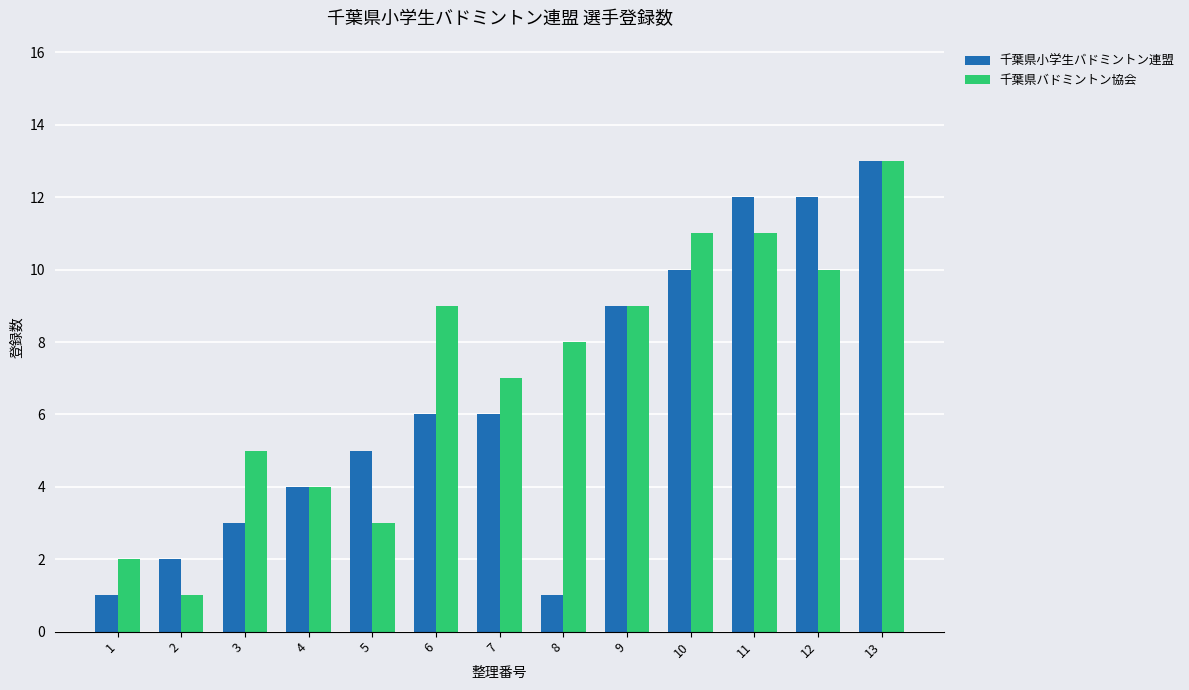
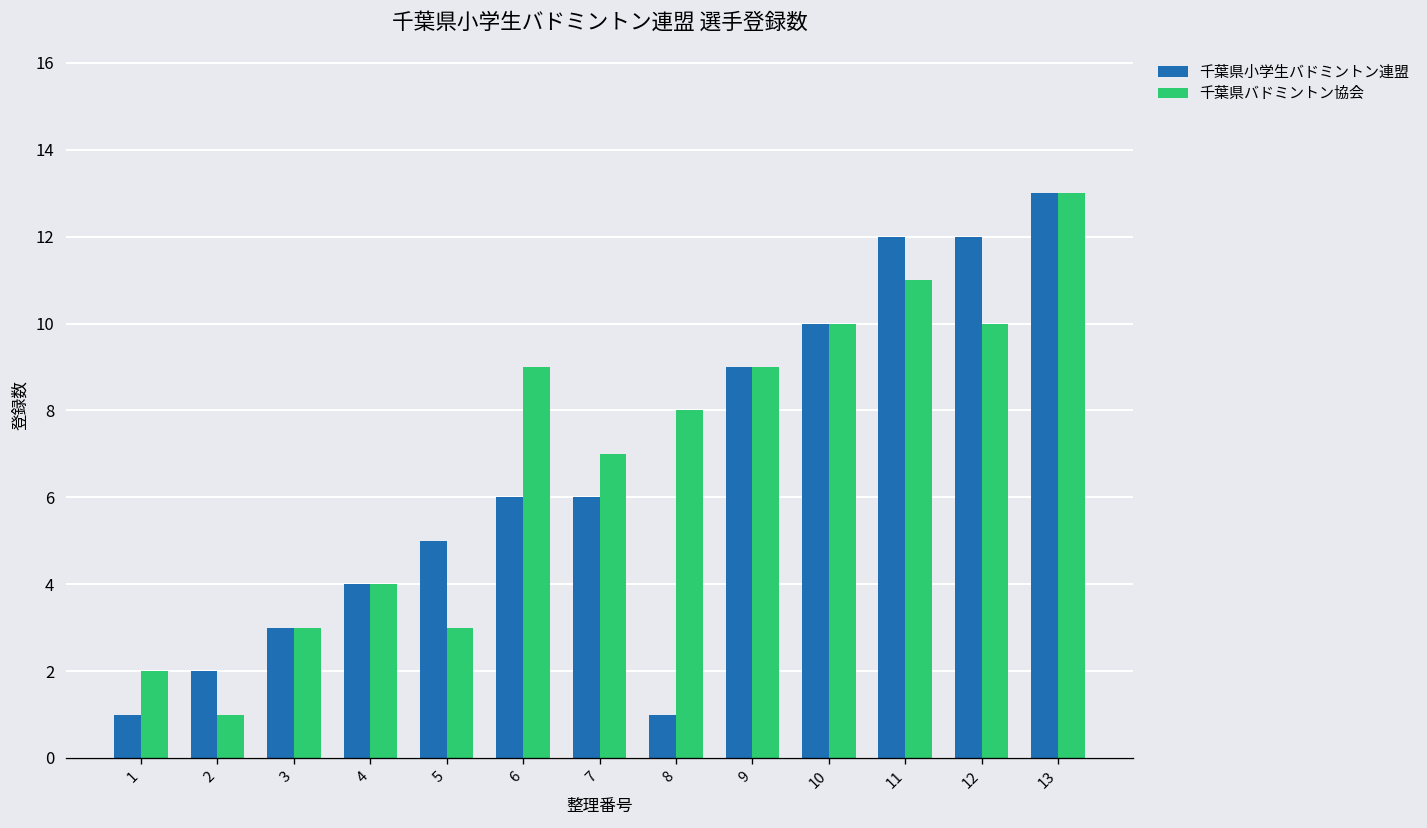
千葉県バドミントン協会, 3: 5 -> 3
千葉県バドミントン協会, 10: 11 -> 10
